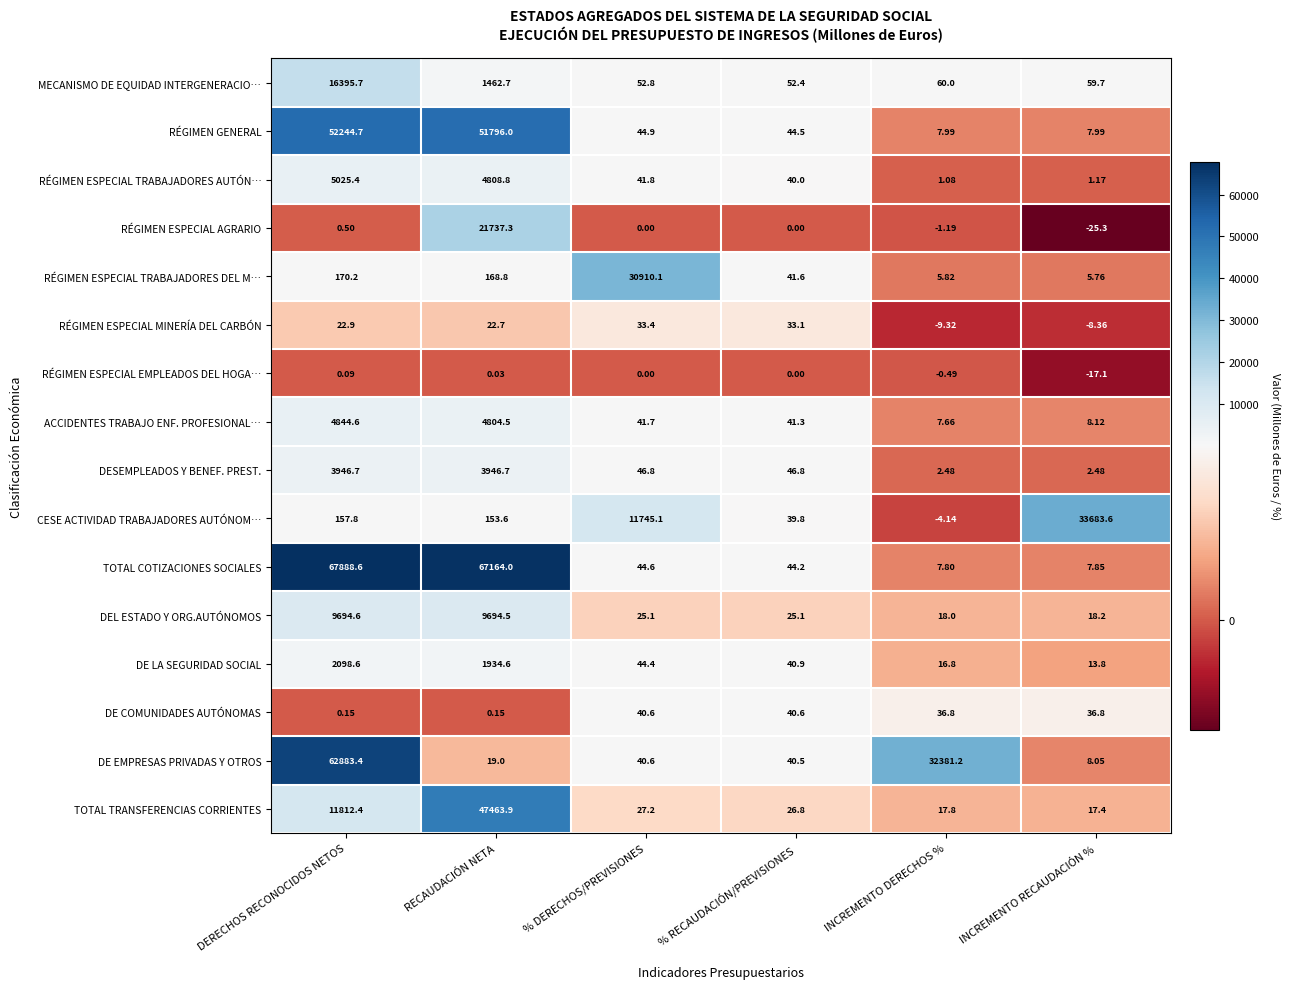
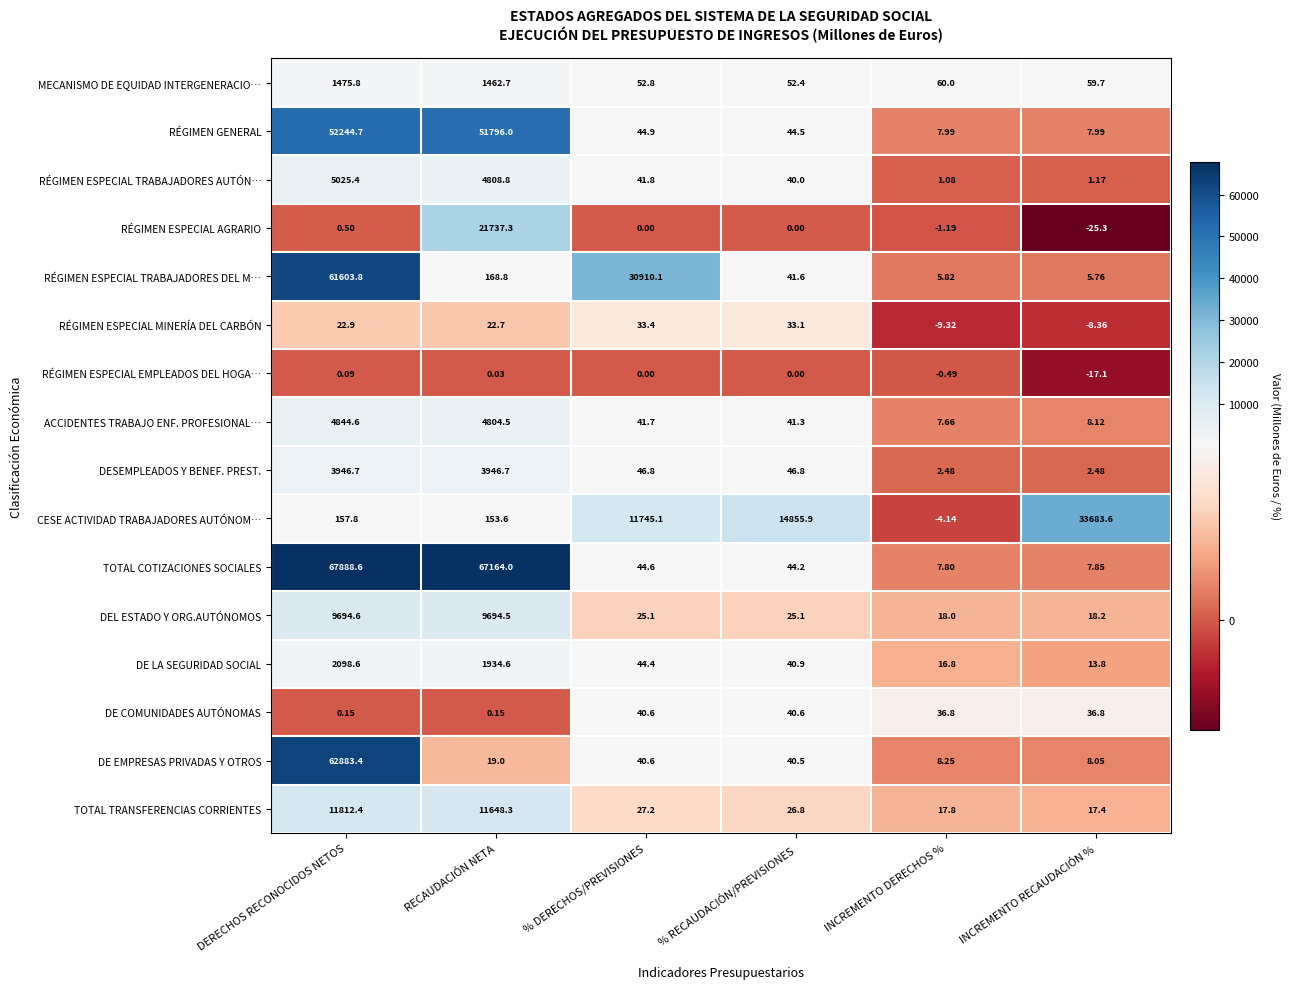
MECANISMO DE EQUIDAD INTERGENERACIO…, DERECHOS RECONOCIDOS NETOS: 16395.7 -> 1475.8
RÉGIMEN ESPECIAL TRABAJADORES DEL M…, DERECHOS RECONOCIDOS NETOS: 170.2 -> 61603.8
CESE ACTIVIDAD TRABAJADORES AUTÓNOM…, % RECAUDACIÓN/PREVISIONES: 39.8 -> 14855.9
DE EMPRESAS PRIVADAS Y OTROS, INCREMENTO DERECHOS %: 32381.2 -> 8.25
TOTAL TRANSFERENCIAS CORRIENTES, RECAUDACIÓN NETA: 47463.9 -> 11648.3
